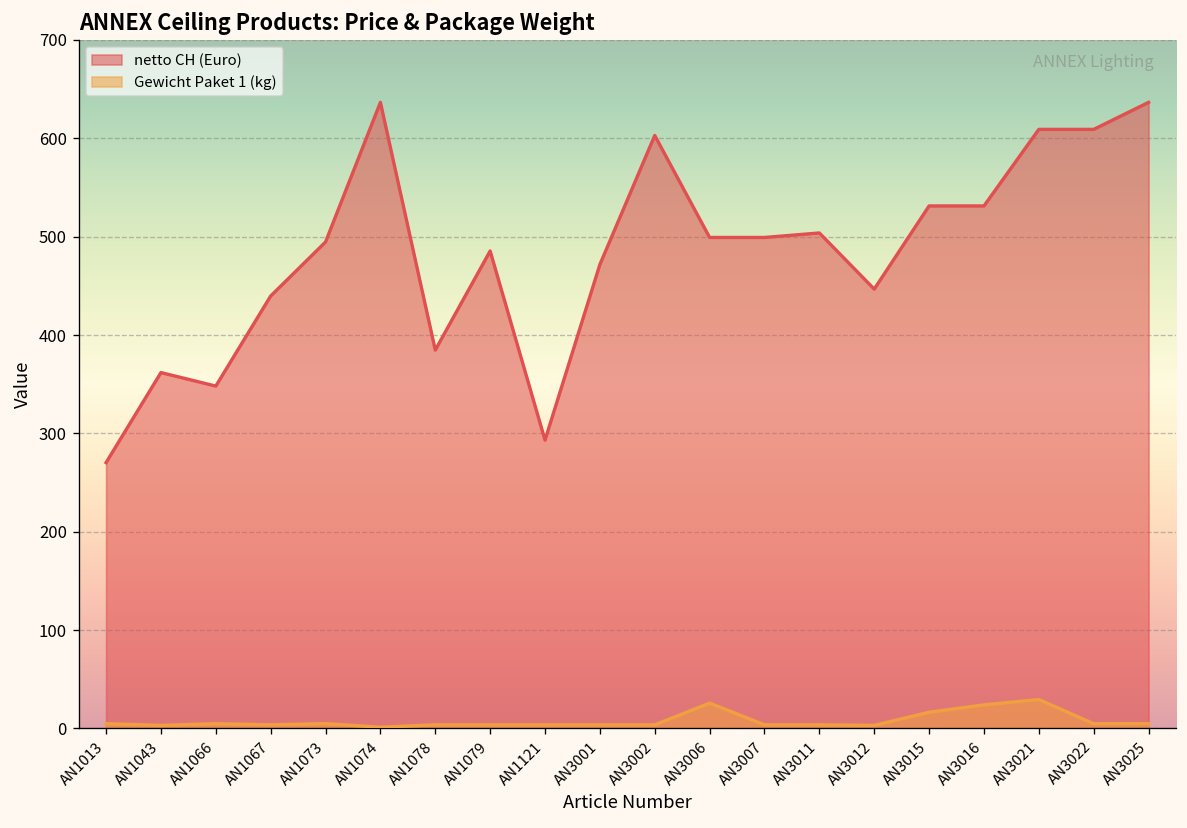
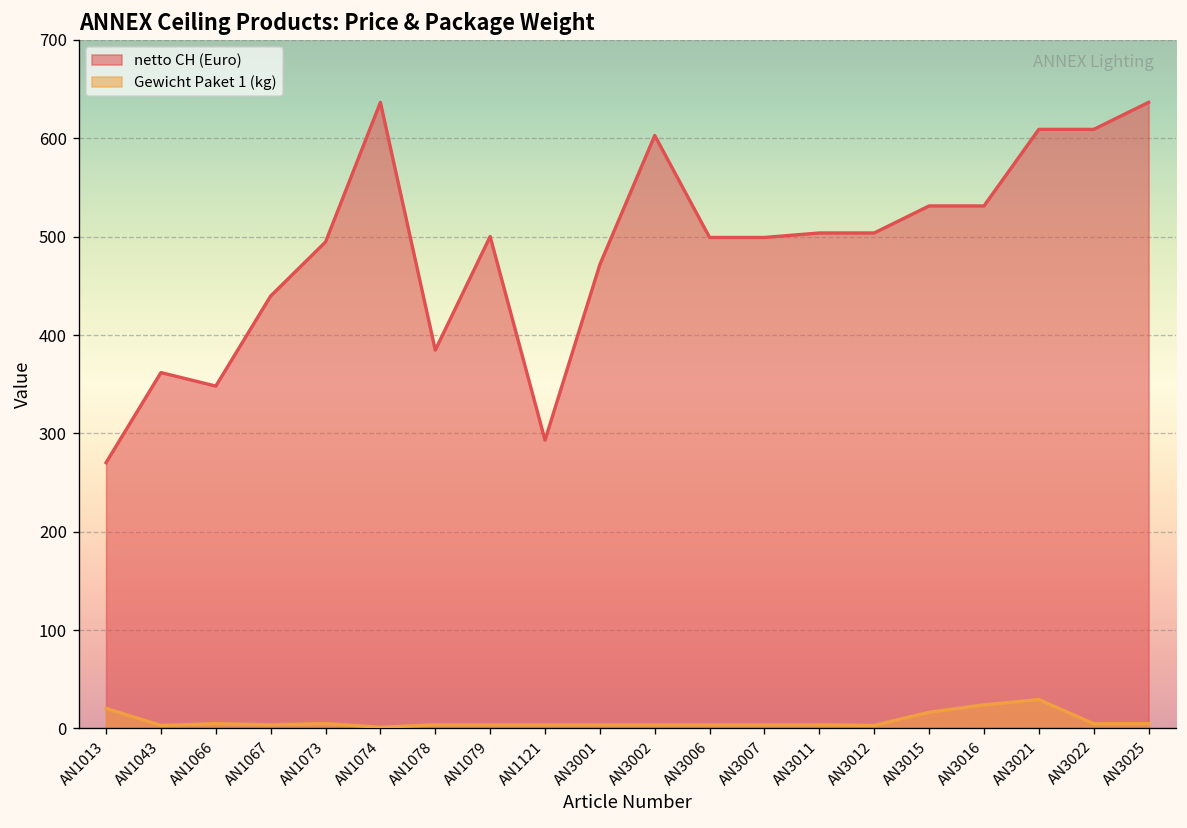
Gewicht Paket 1 (kg), AN1013: 0 -> 20
netto CH (Euro), AN1079: 490 -> 500
Gewicht Paket 1 (kg), AN3006: 30 -> 0
netto CH (Euro), AN3012: 450 -> 500
